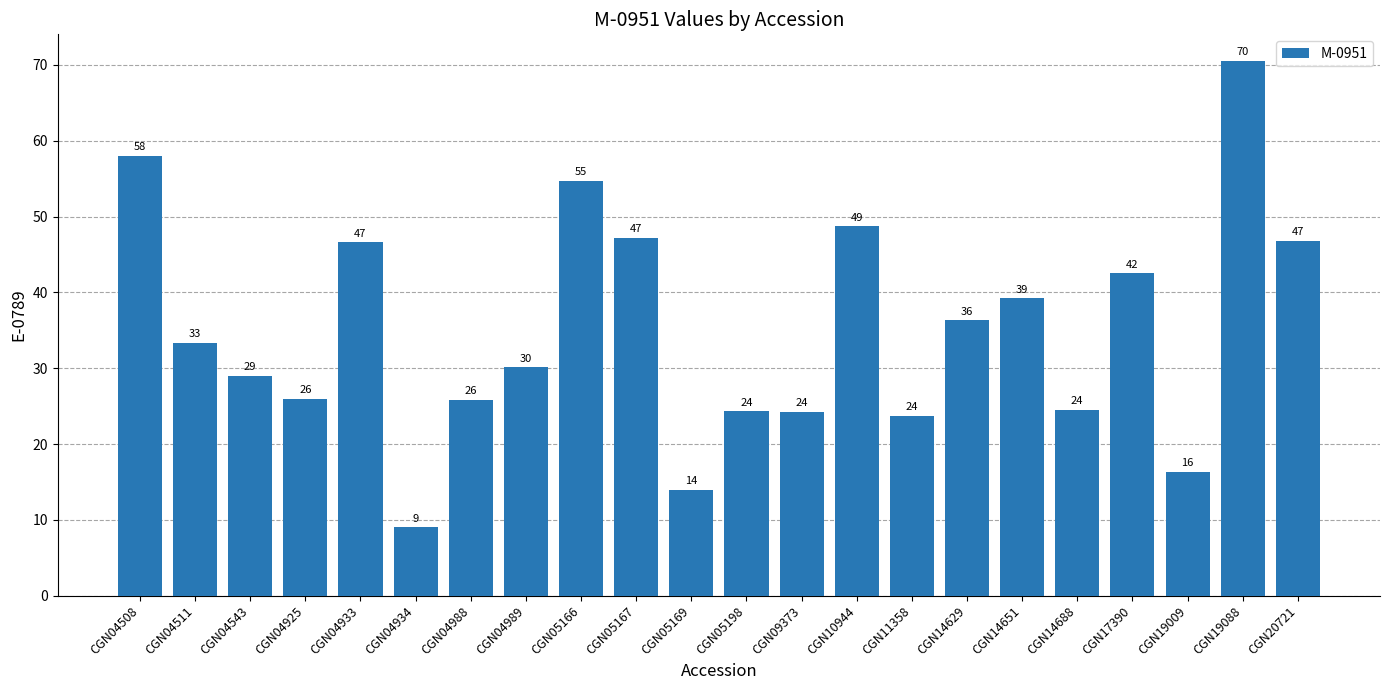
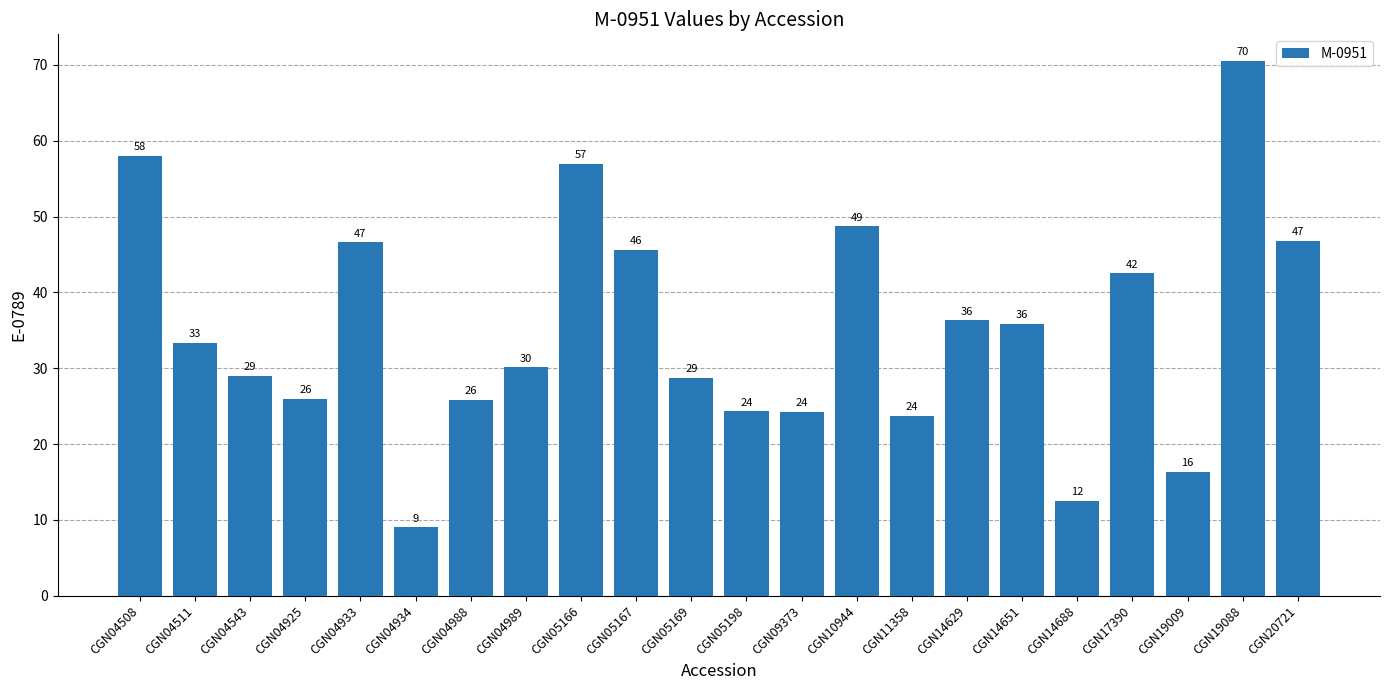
CGN05166: 55 -> 57
CGN05167: 47 -> 46
CGN05169: 14 -> 29
CGN14651: 39 -> 36
CGN14688: 24 -> 12
